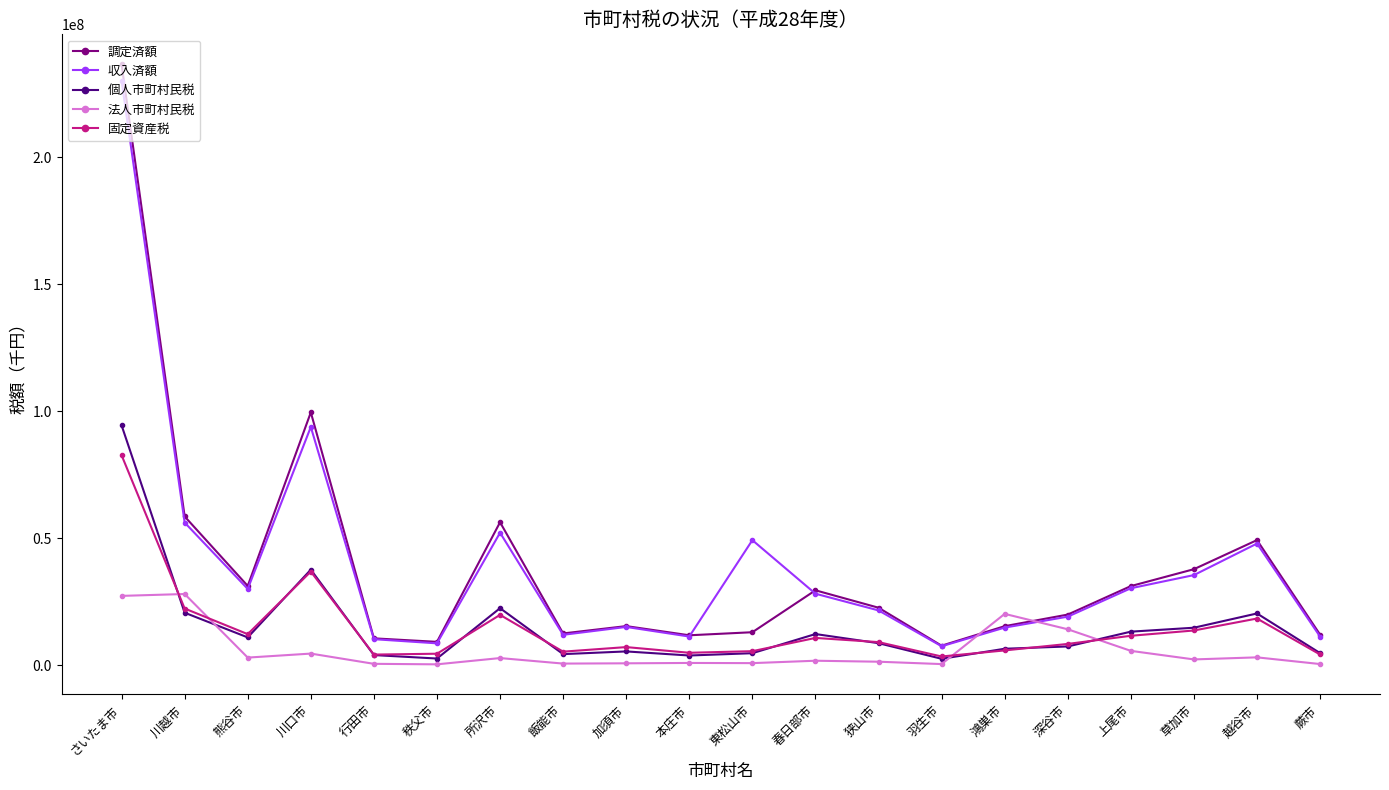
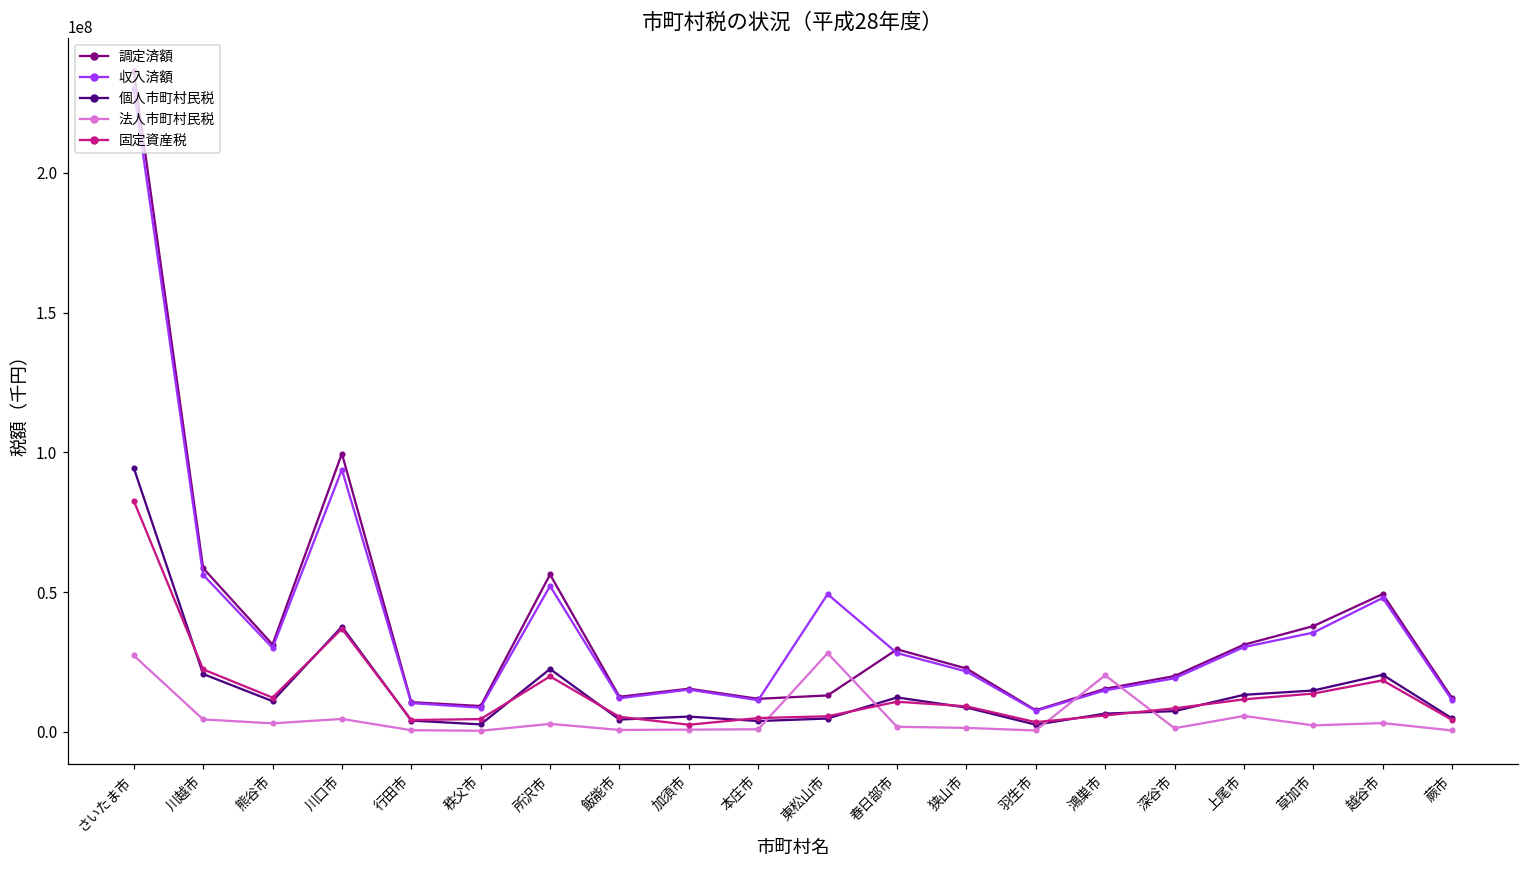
法人市町村民税, 川越市: 28000000 -> 4000000
固定資産税, 加須市: 7000000 -> 3000000
法人市町村民税, 東松山市: 1000000 -> 28000000
法人市町村民税, 深谷市: 14000000 -> 1000000
